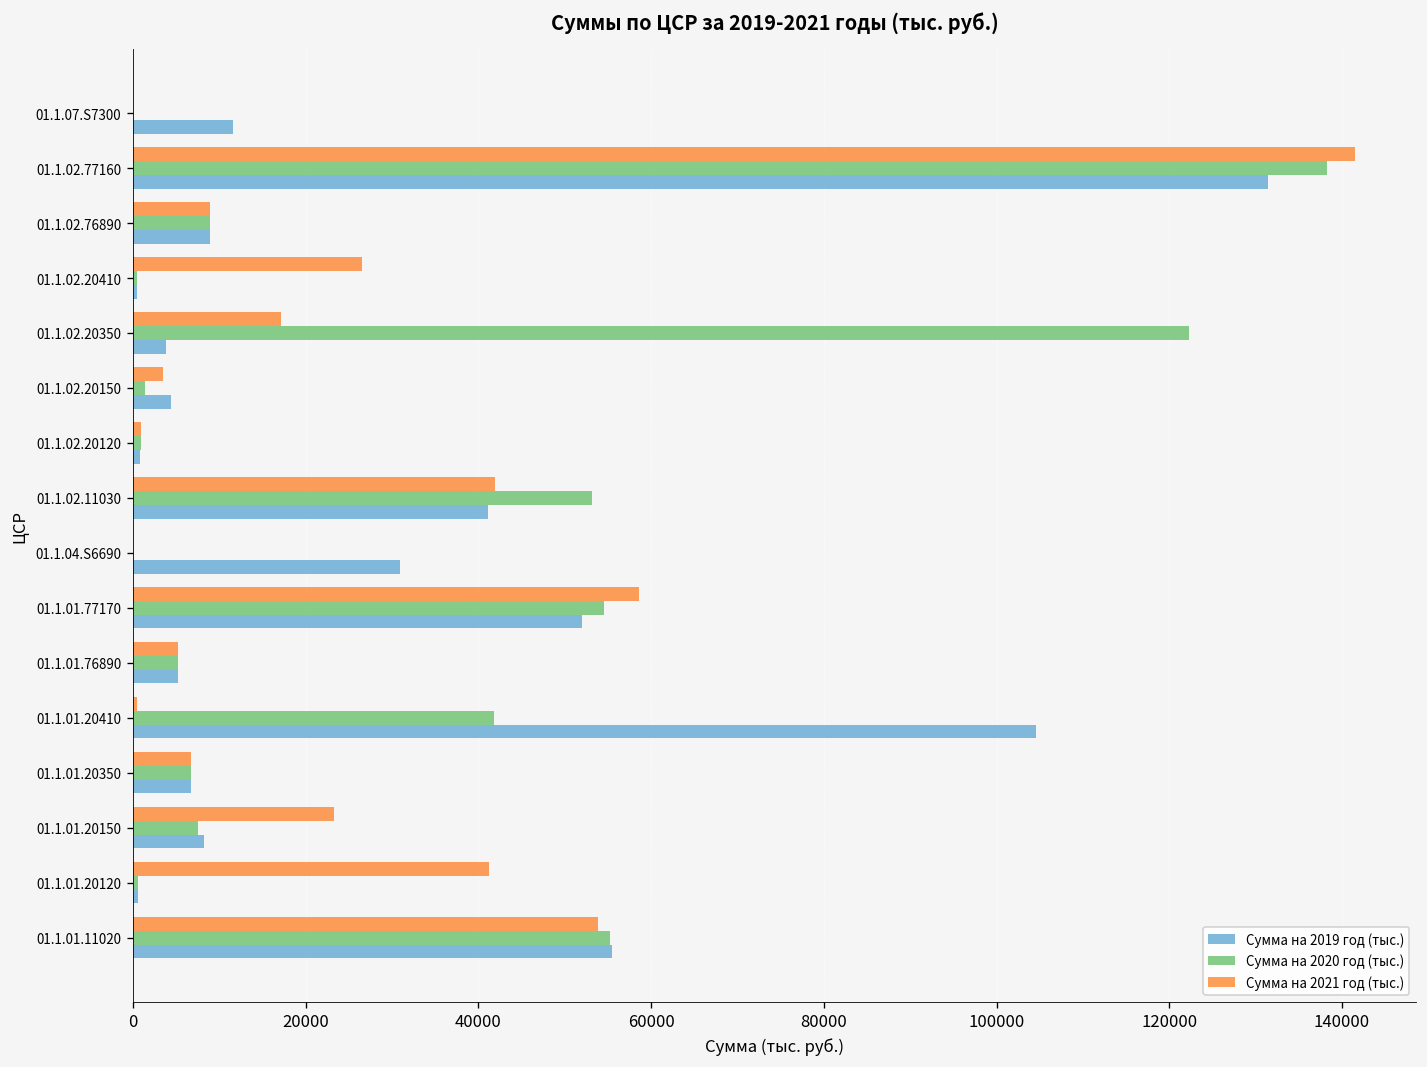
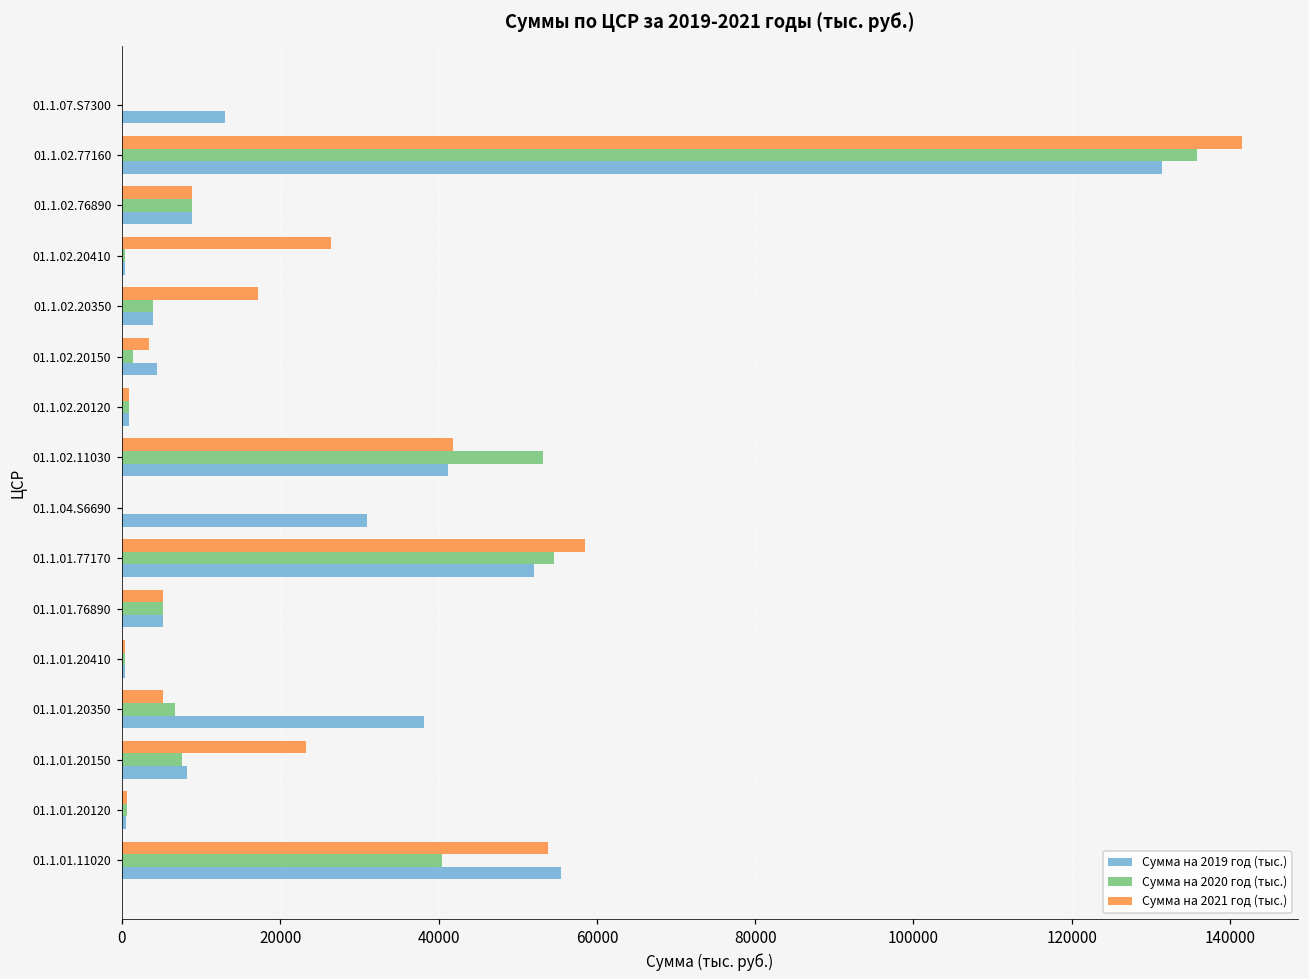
Сумма на 2019 год (тыс.), 01.1.07.S7300: 12000 -> 13000
Сумма на 2020 год (тыс.), 01.1.02.77160: 138000 -> 136000
Сумма на 2020 год (тыс.), 01.1.02.20350: 122000 -> 4000
Сумма на 2020 год (тыс.), 01.1.01.20410: 42000 -> 0
Сумма на 2019 год (тыс.), 01.1.01.20410: 105000 -> 0
Сумма на 2021 год (тыс.), 01.1.01.20350: 7000 -> 5000
Сумма на 2019 год (тыс.), 01.1.01.20350: 7000 -> 38000
Сумма на 2021 год (тыс.), 01.1.01.20120: 41000 -> 1000
Сумма на 2020 год (тыс.), 01.1.01.11020: 55000 -> 40000
